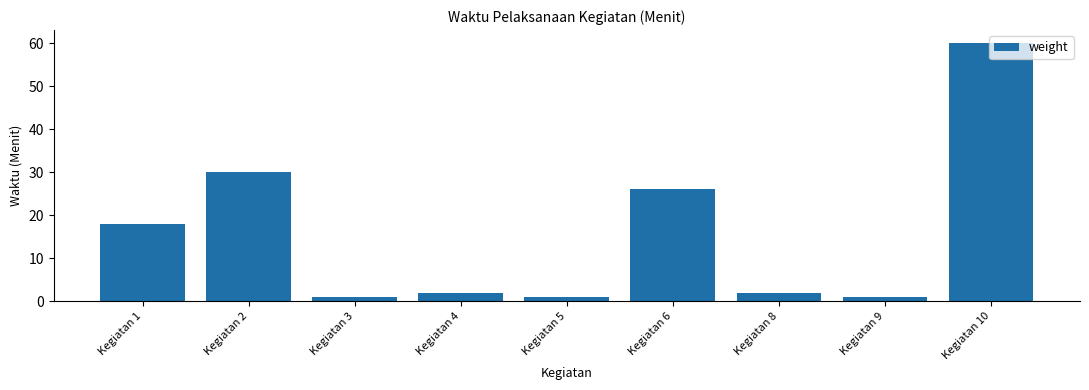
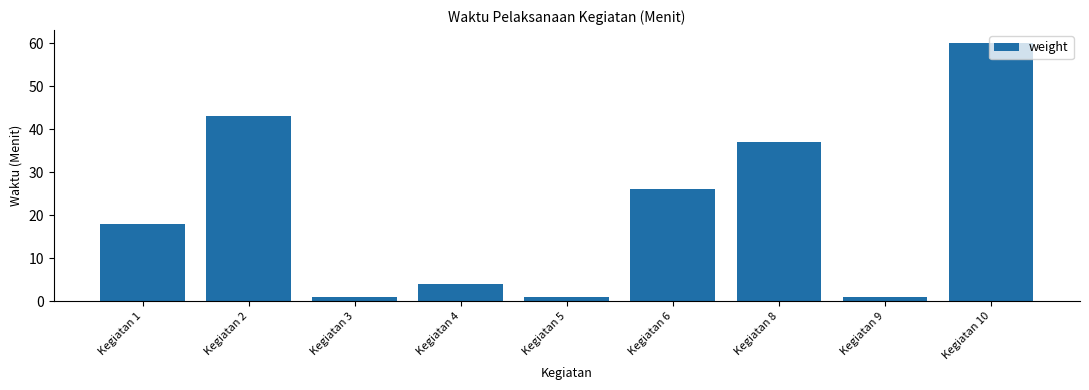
Kegiatan 2: 30 -> 43
Kegiatan 4: 2 -> 4
Kegiatan 8: 2 -> 37
